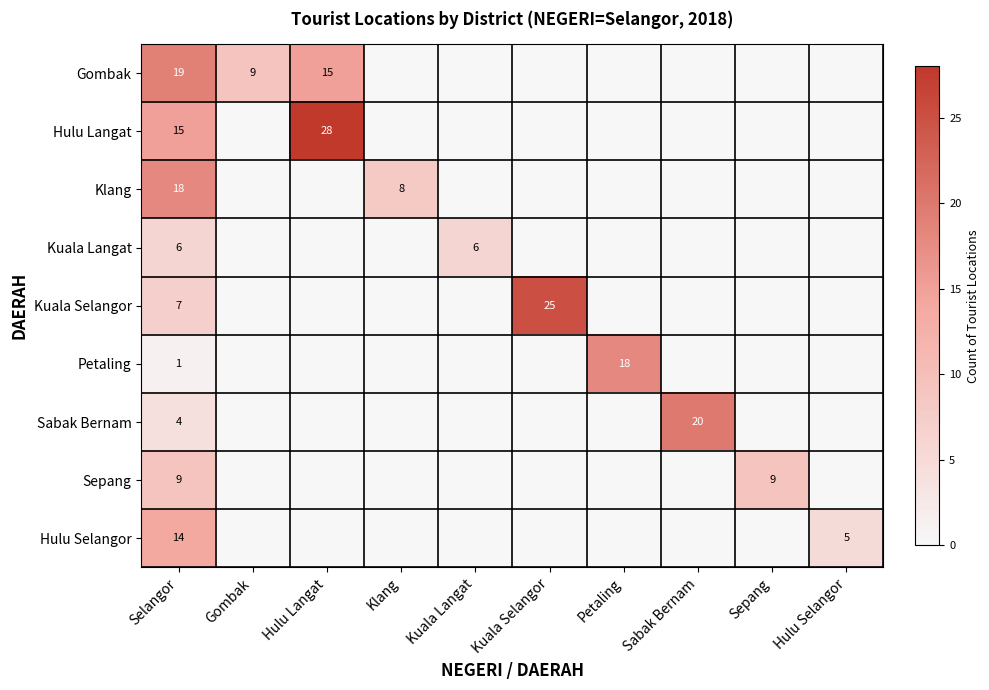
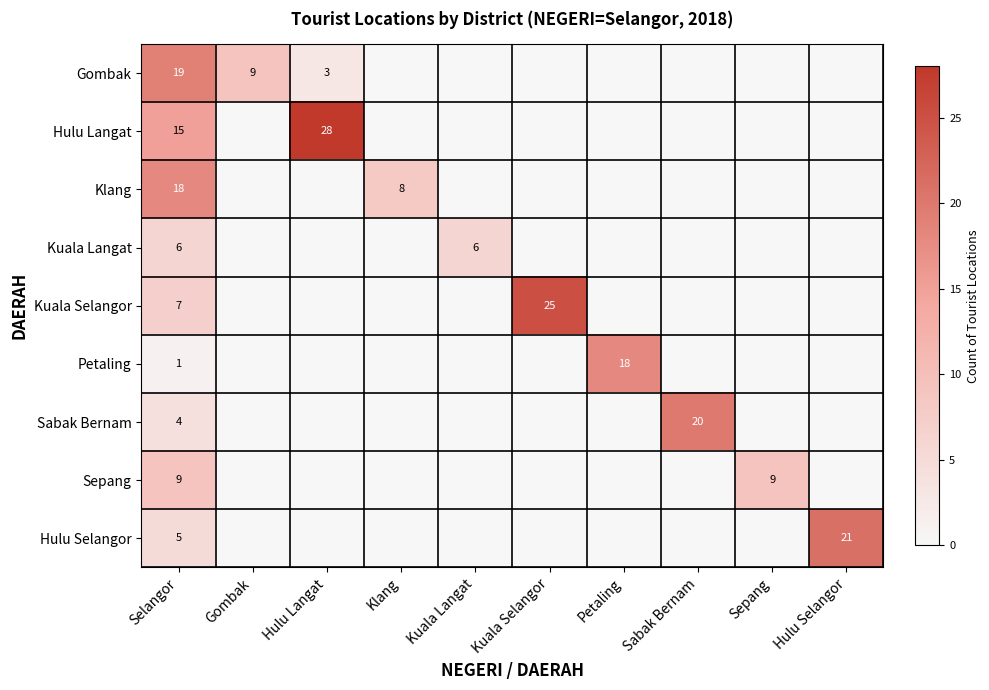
Gombak, Hulu Langat: 15 -> 3
Hulu Selangor, Selangor: 14 -> 5
Hulu Selangor, Hulu Selangor: 5 -> 21
